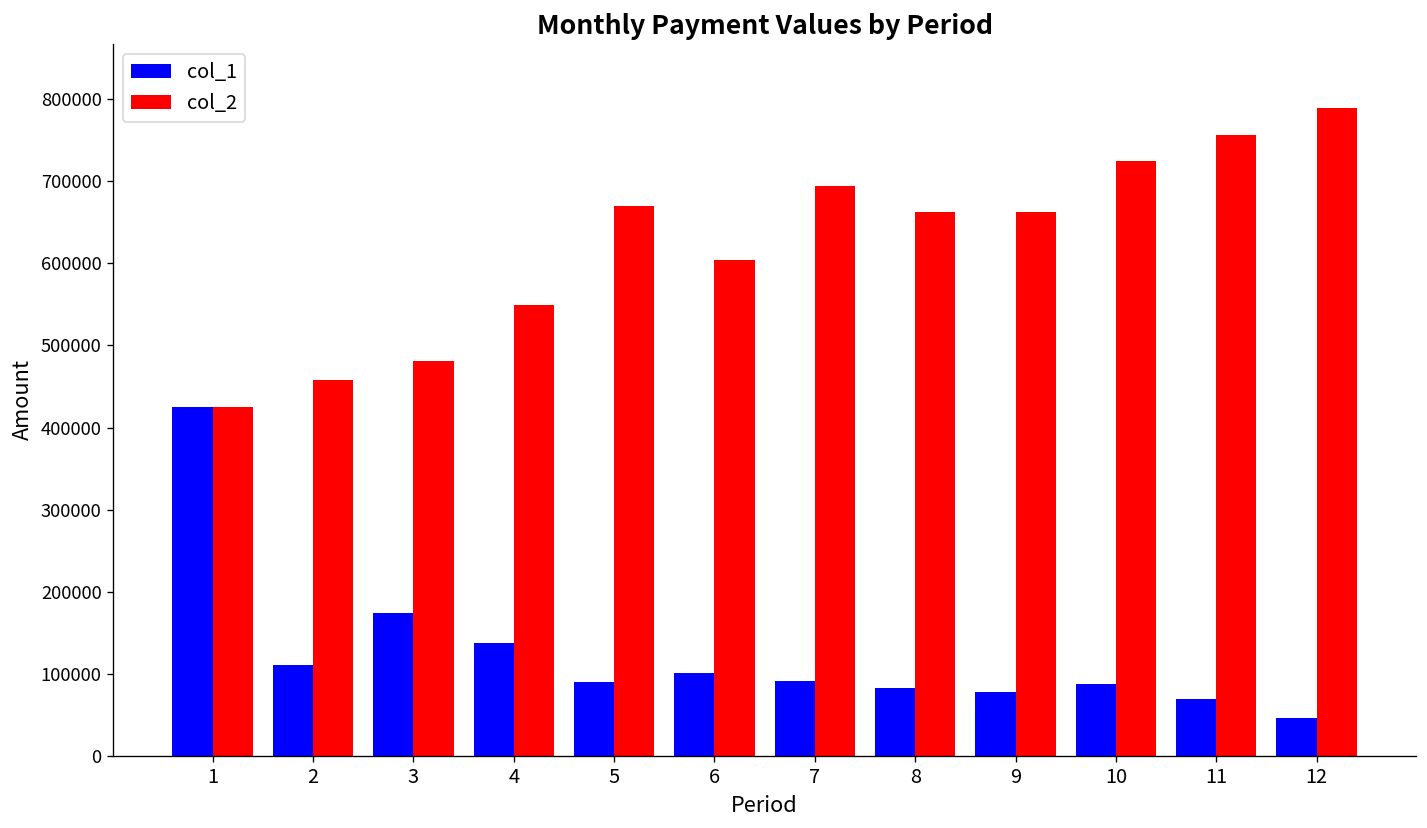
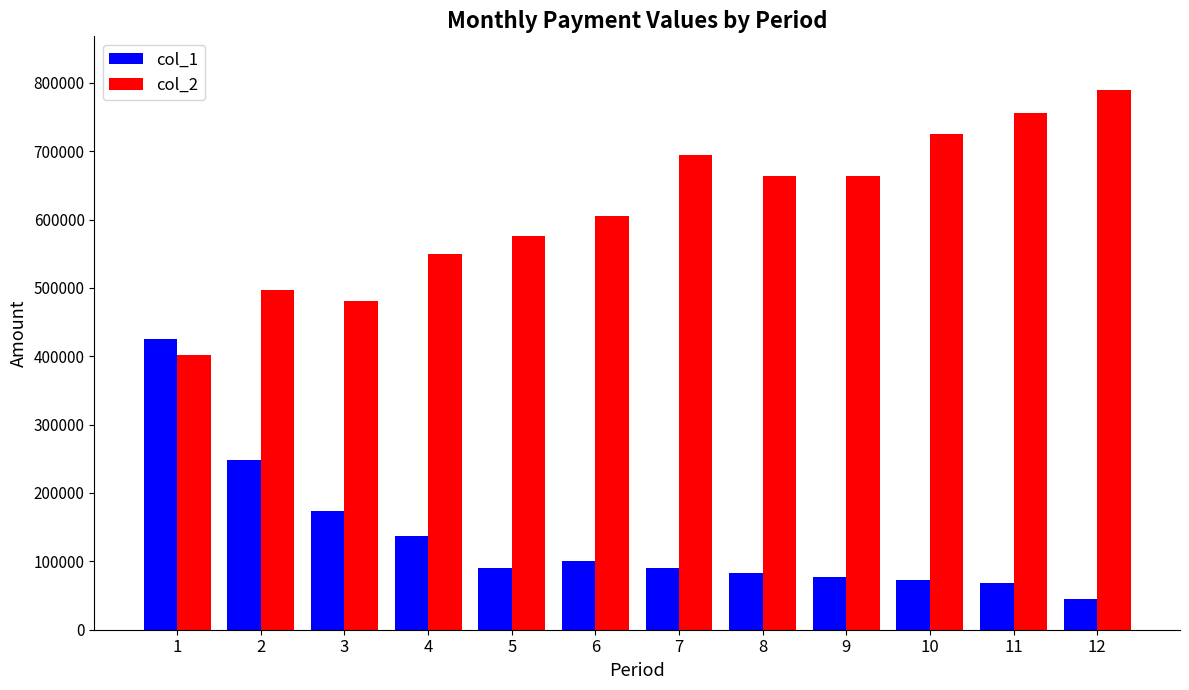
col_2, 1: 430000 -> 400000
col_1, 2: 110000 -> 250000
col_2, 2: 460000 -> 500000
col_2, 5: 670000 -> 580000
col_1, 10: 90000 -> 70000
